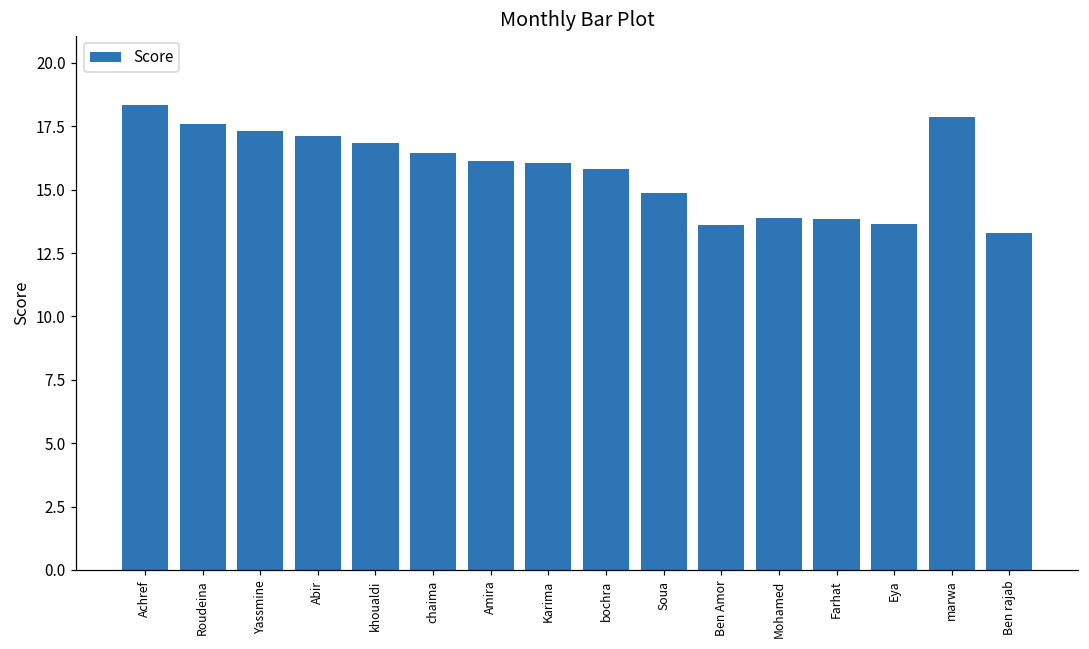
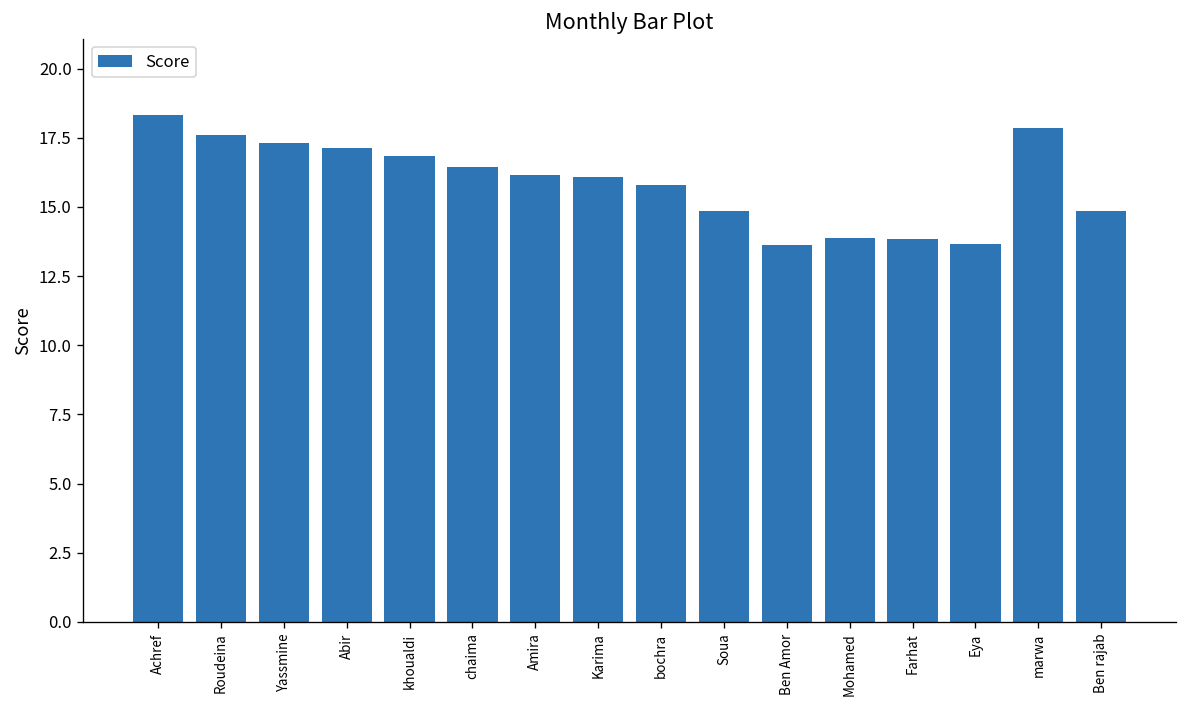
Ben rajab: 13.3 -> 14.9
